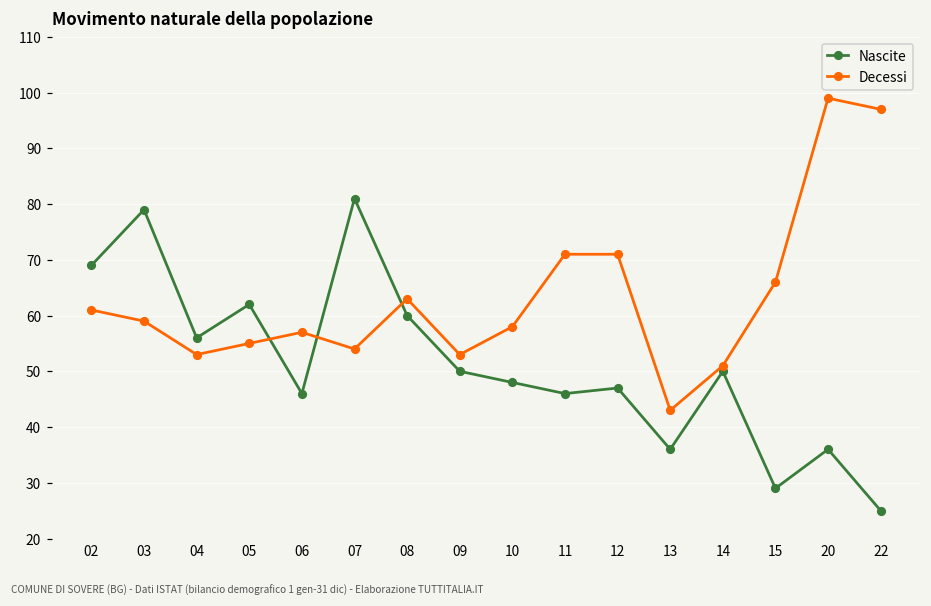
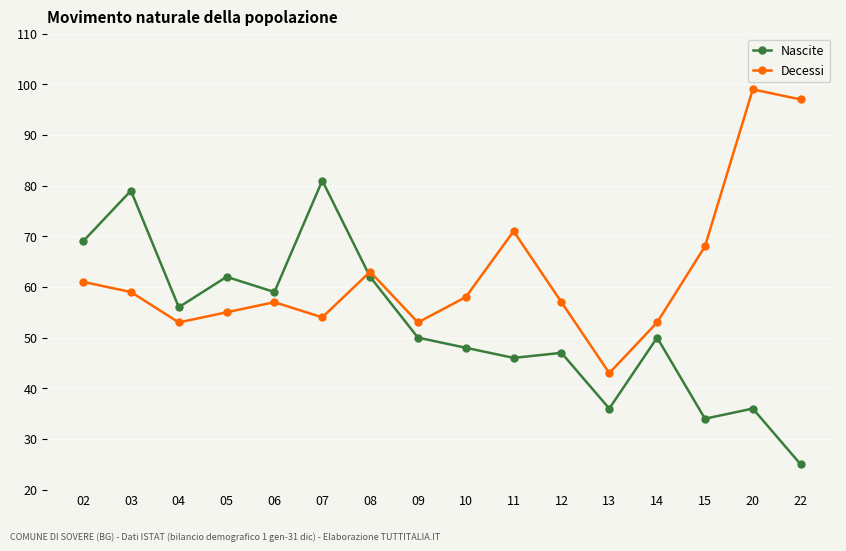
Nascite, 06: 46 -> 59
Nascite, 08: 60 -> 62
Decessi, 12: 71 -> 57
Decessi, 14: 51 -> 53
Nascite, 15: 29 -> 34
Decessi, 15: 66 -> 68
